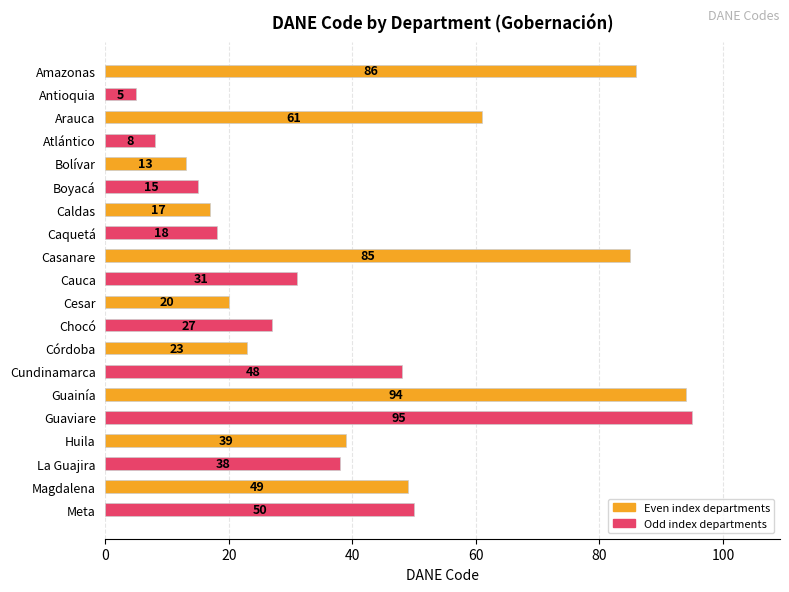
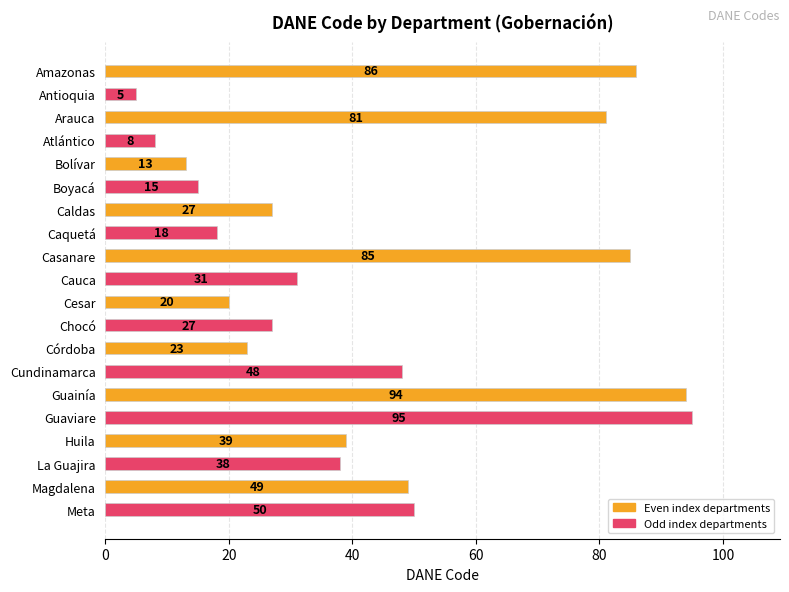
Arauca: 61 -> 81
Caldas: 17 -> 27
